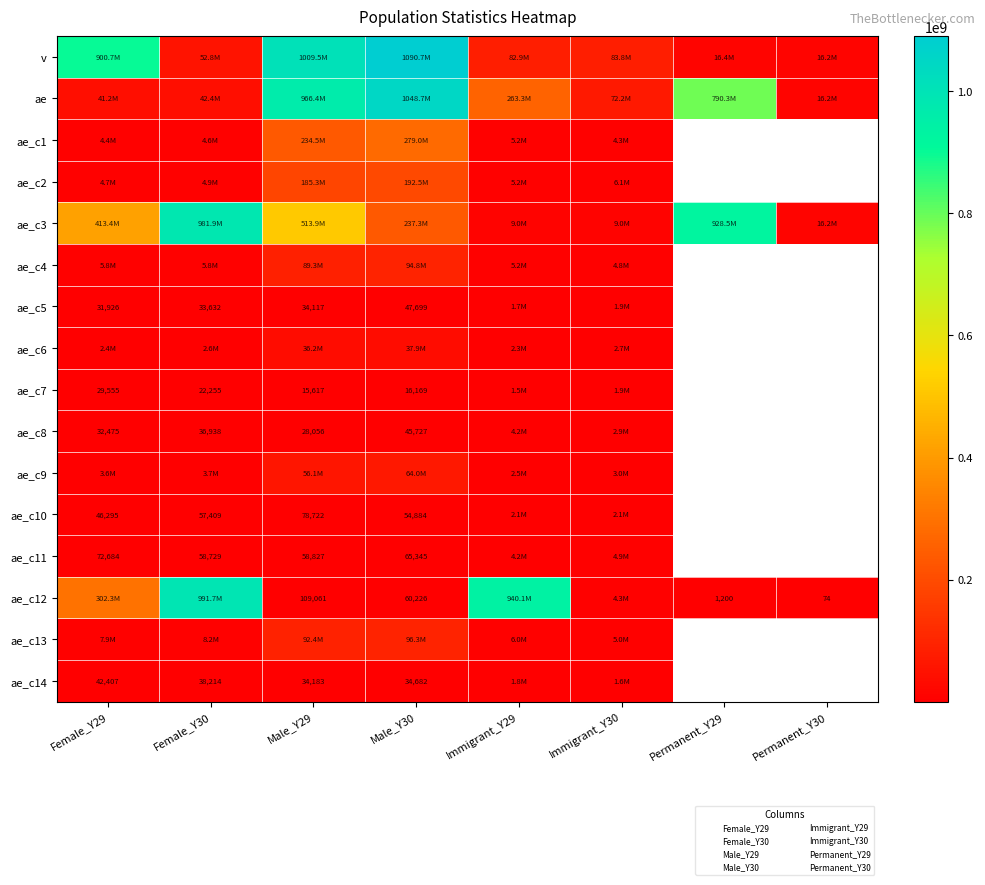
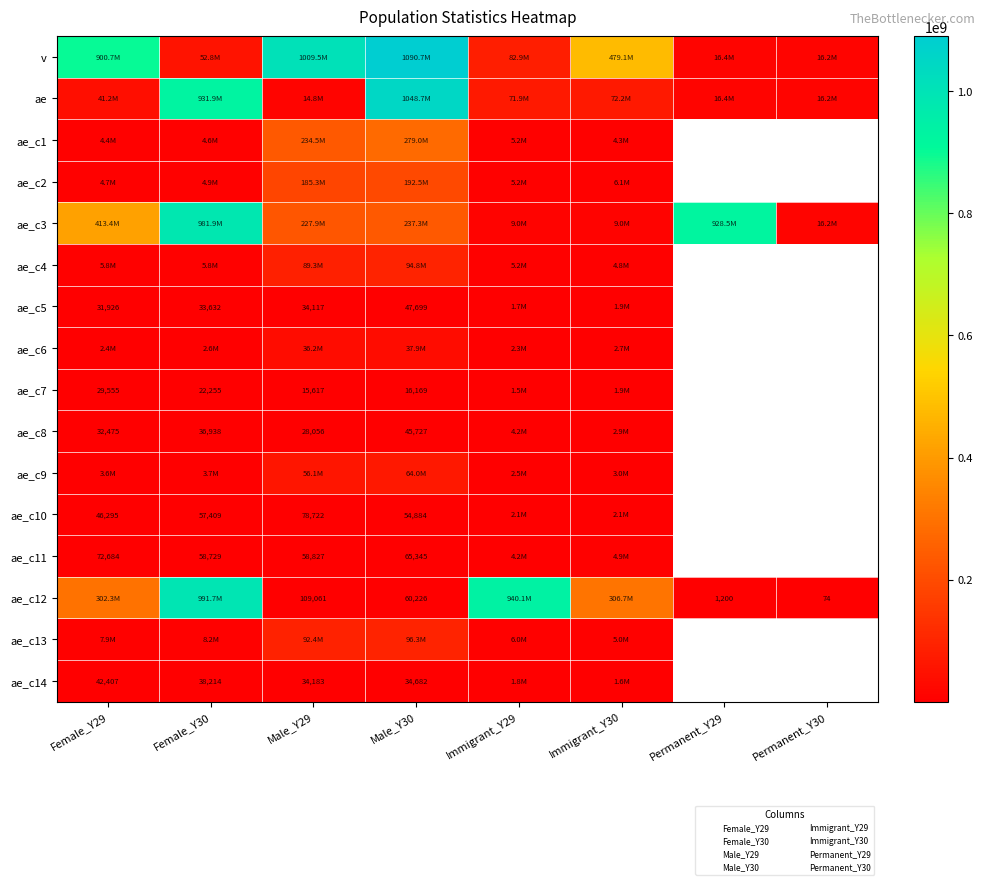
v, Immigrant_Y30: 83.8M -> 479.1M
ae, Female_Y30: 42.4M -> 931.9M
ae, Male_Y29: 966.4M -> 14.8M
ae, Immigrant_Y29: 263.3M -> 71.9M
ae, Permanent_Y29: 790.3M -> 16.4M
ae_c3, Male_Y29: 513.9M -> 227.9M
ae_c12, Immigrant_Y30: 4.3M -> 306.7M
